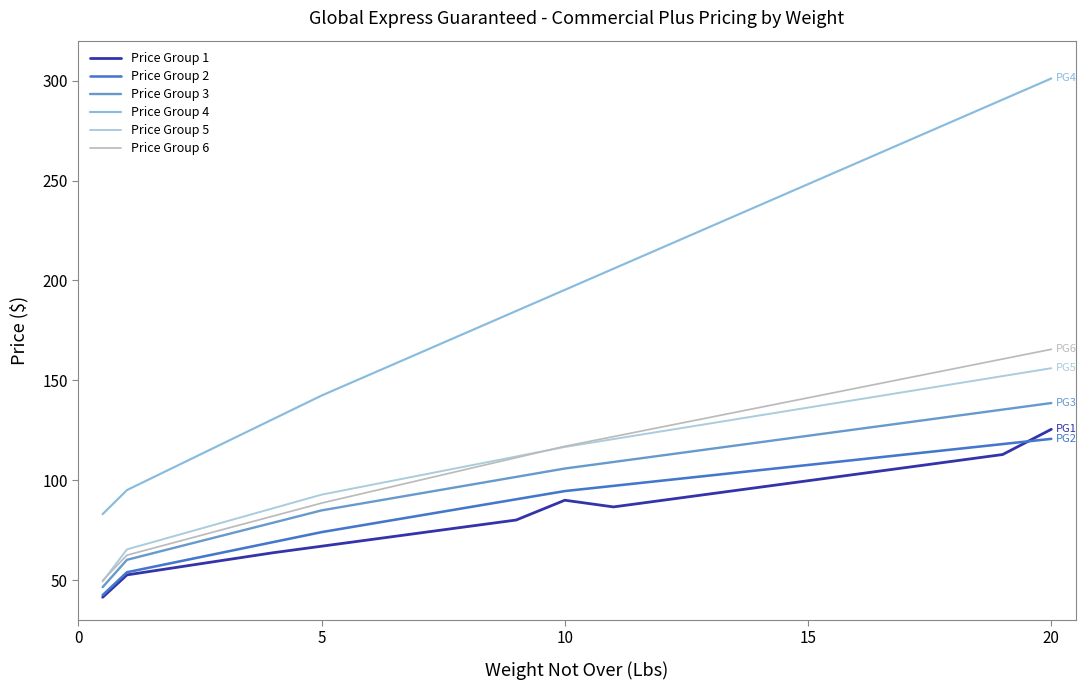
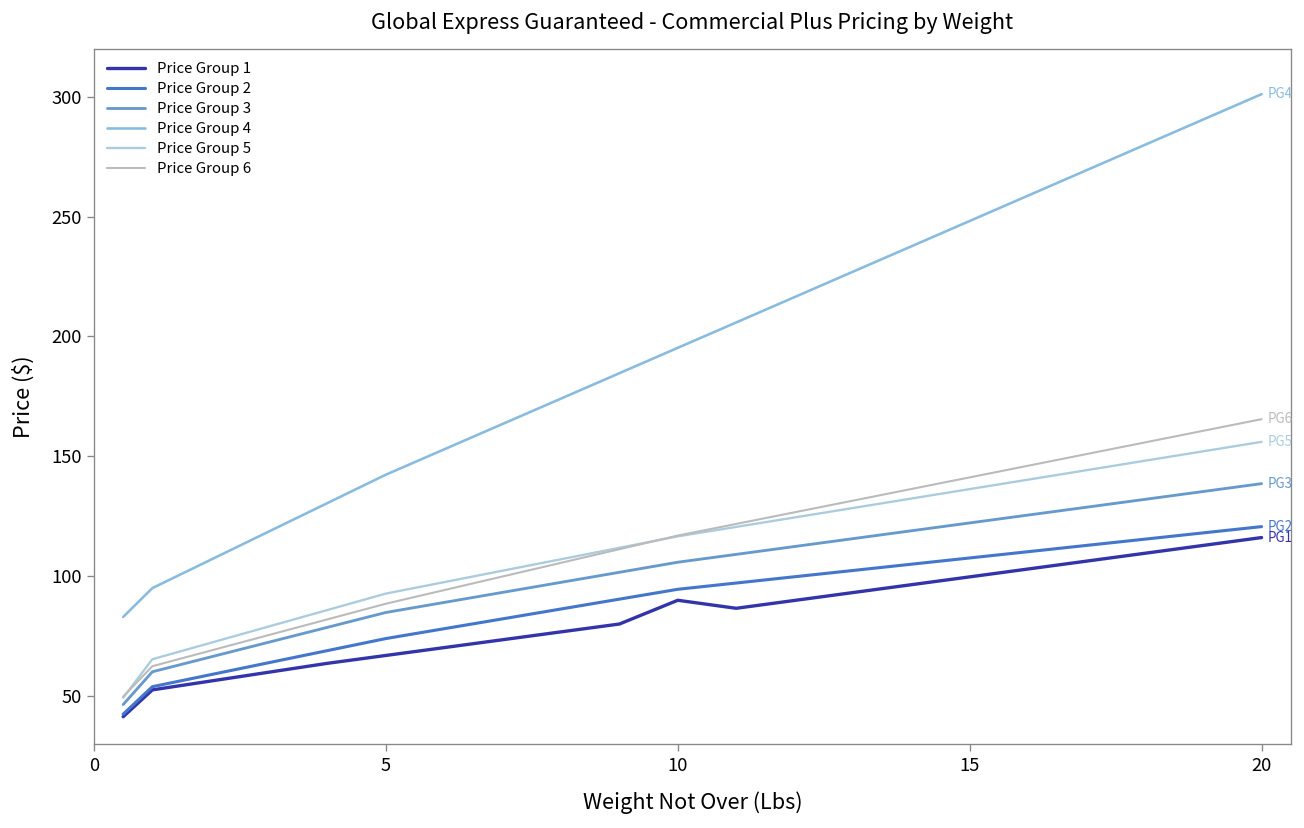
Price Group 1, 20: 125 -> 116
